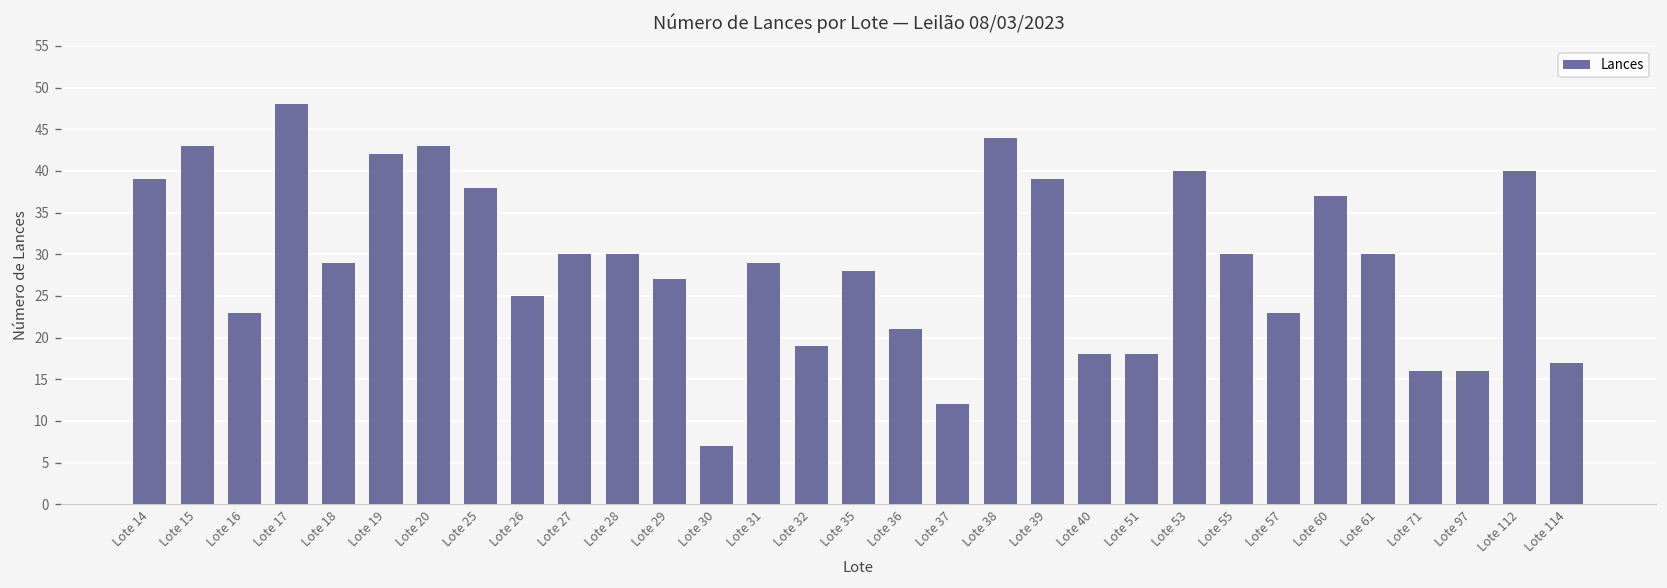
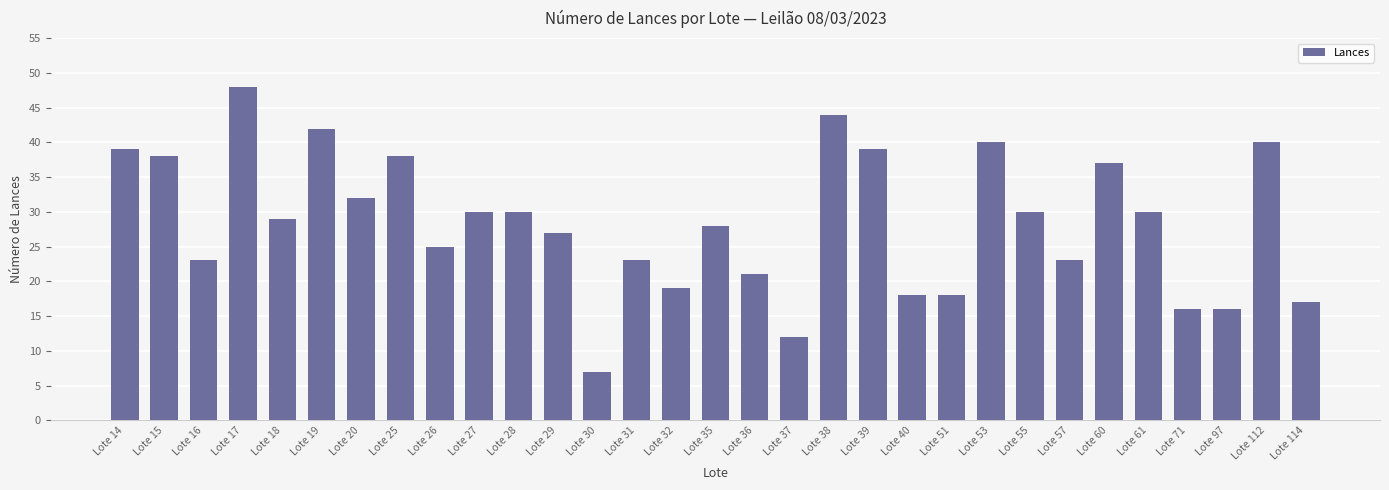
Lote 15: 43 -> 38
Lote 20: 43 -> 32
Lote 31: 29 -> 23
